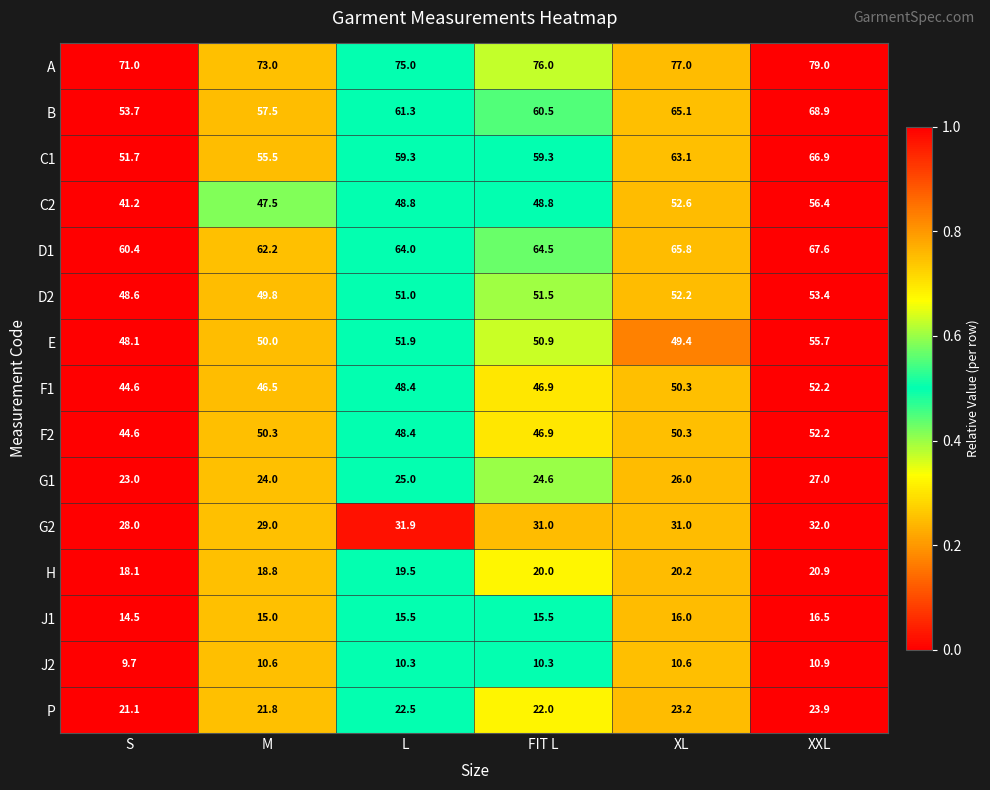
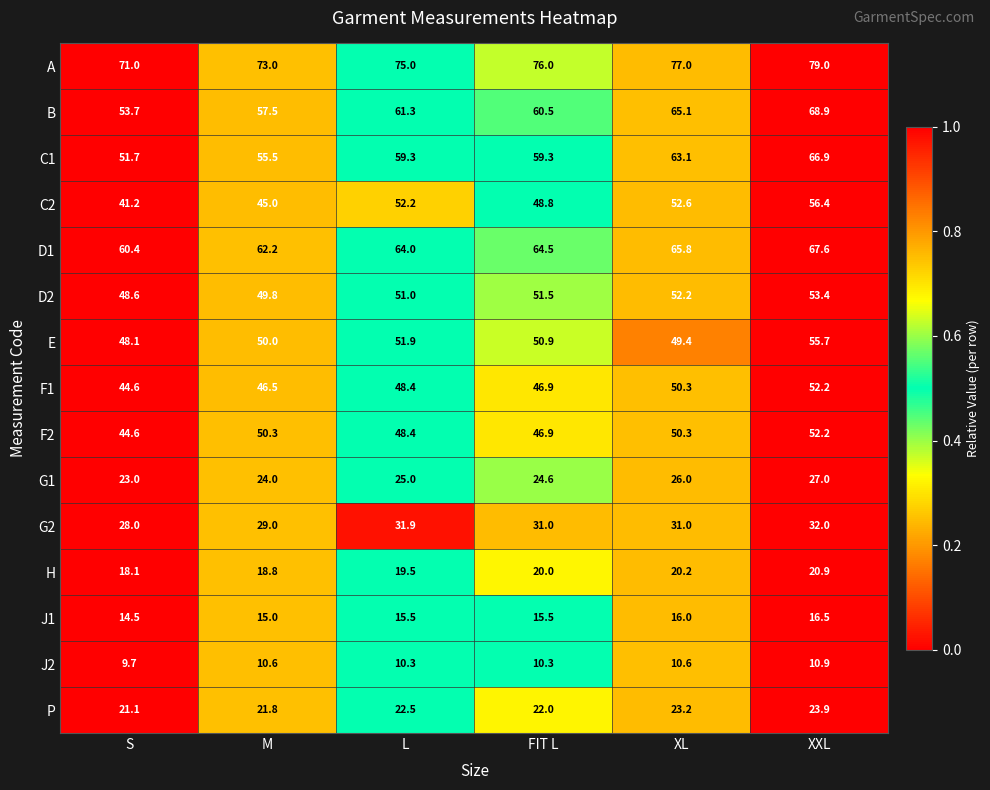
C2, M: 47.5 -> 45.0
C2, L: 48.8 -> 52.2
